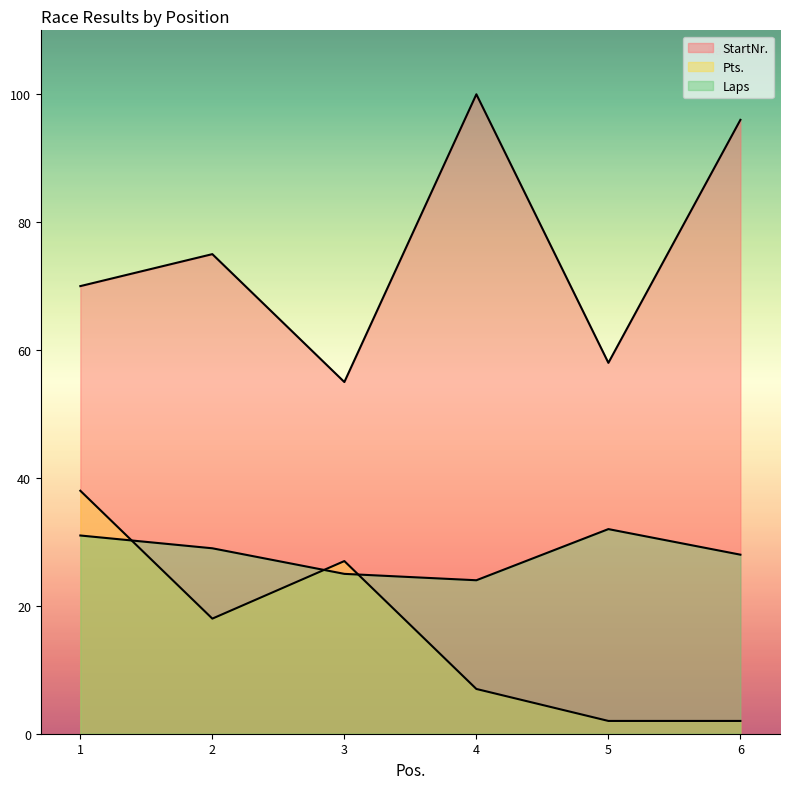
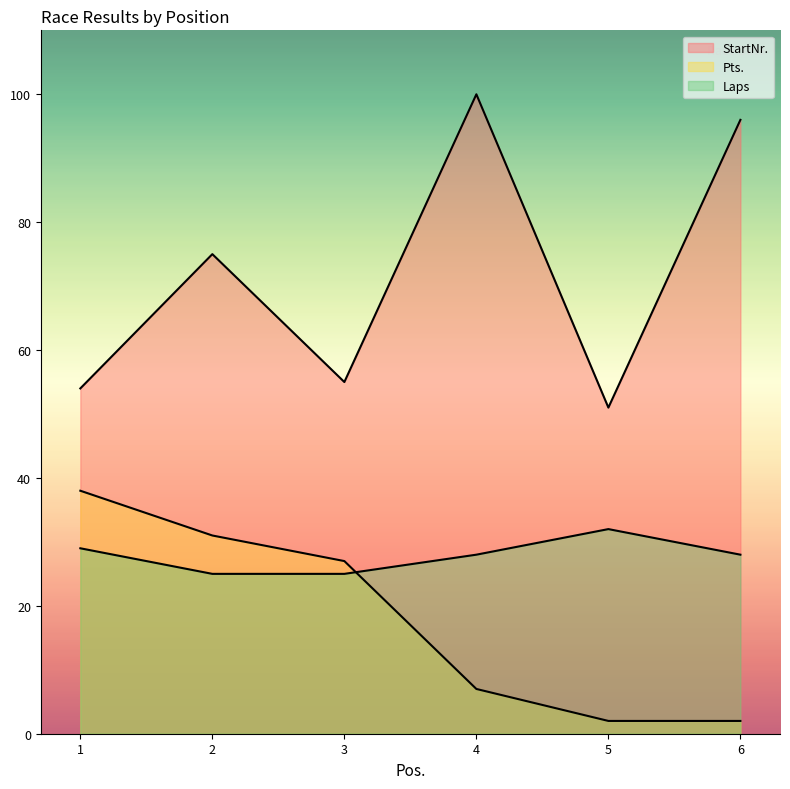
StartNr., 1: 70 -> 54
Laps, 1: 31 -> 29
Pts., 2: 18 -> 31
Laps, 2: 29 -> 25
Laps, 4: 24 -> 28
StartNr., 5: 58 -> 51
